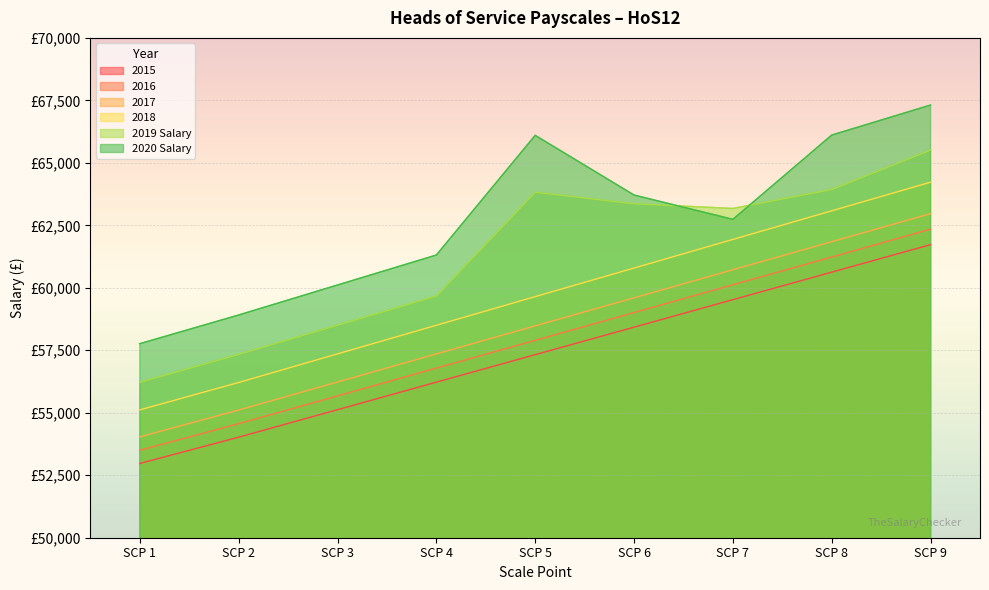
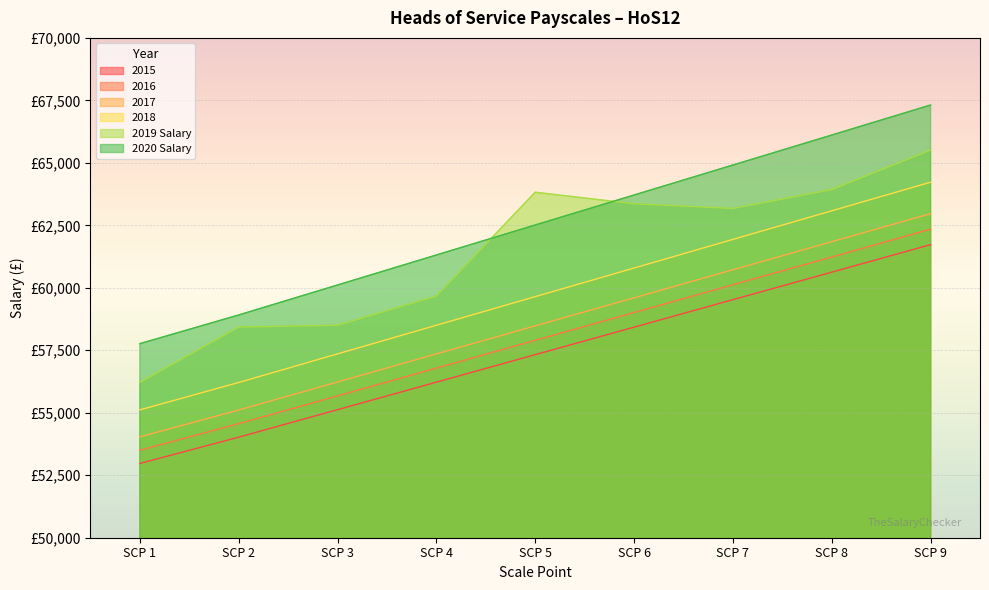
2019 Salary, SCP 2: £57,300 -> £58,400
2020 Salary, SCP 5: £66,100 -> £62,500
2020 Salary, SCP 7: £62,700 -> £64,900
